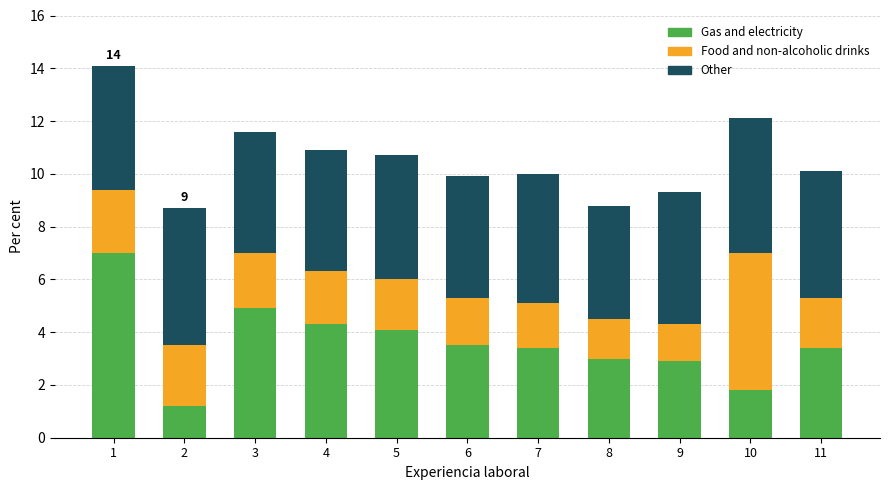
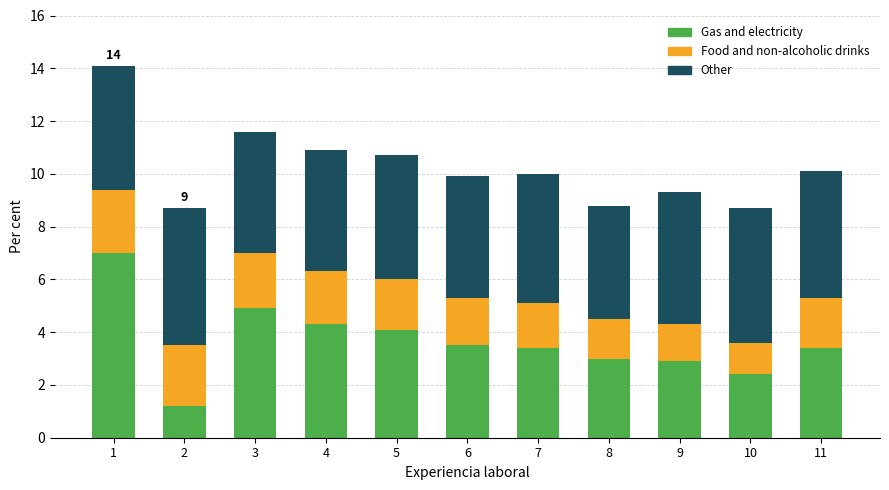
Gas and electricity, 10: 1.8 -> 2.4
Food and non-alcoholic drinks, 10: 5.2 -> 1.2
